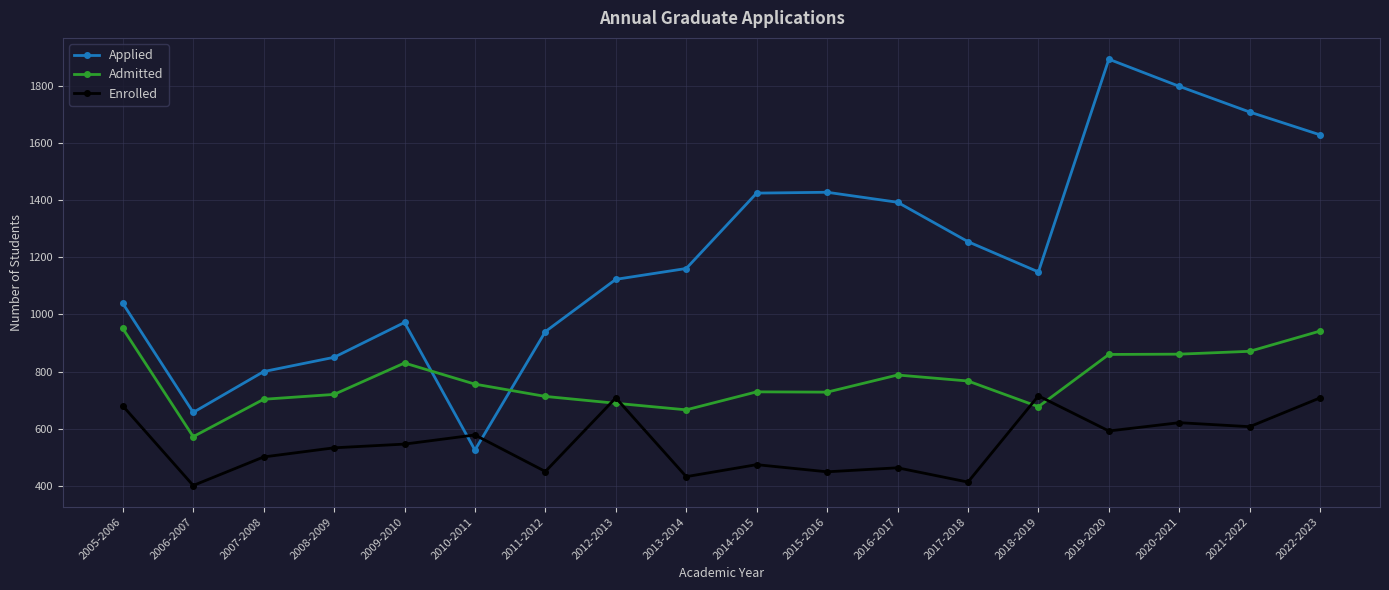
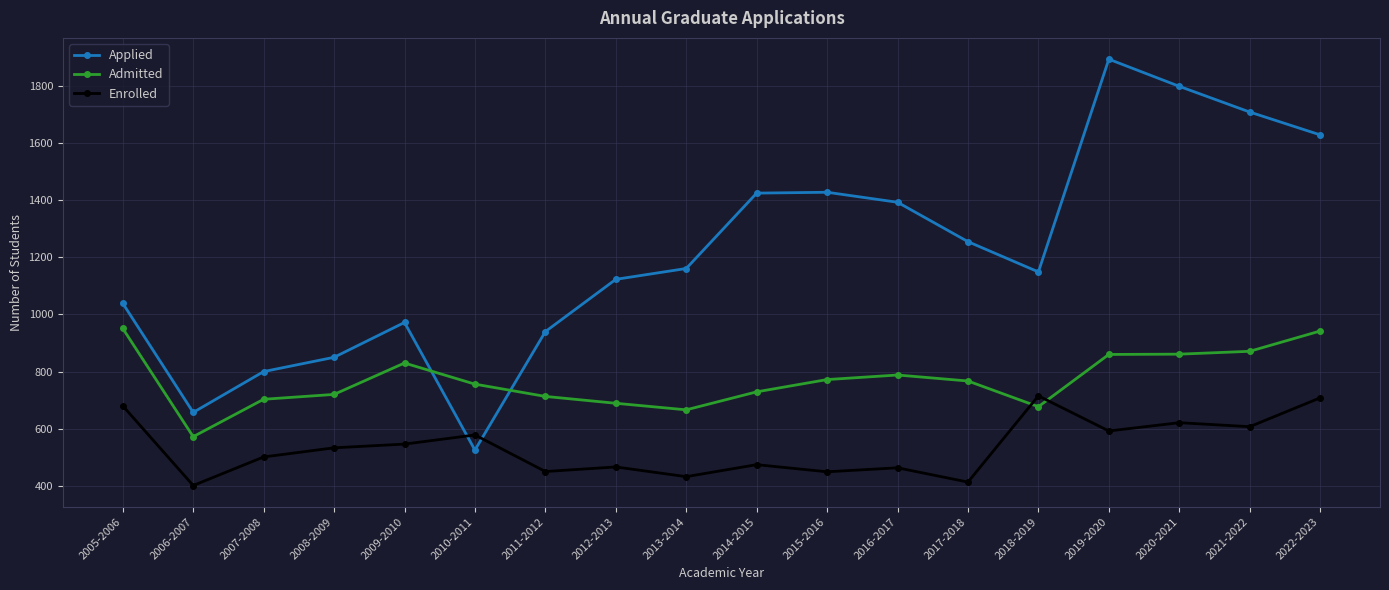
Enrolled, 2012-2013: 710 -> 470
Admitted, 2015-2016: 730 -> 770
